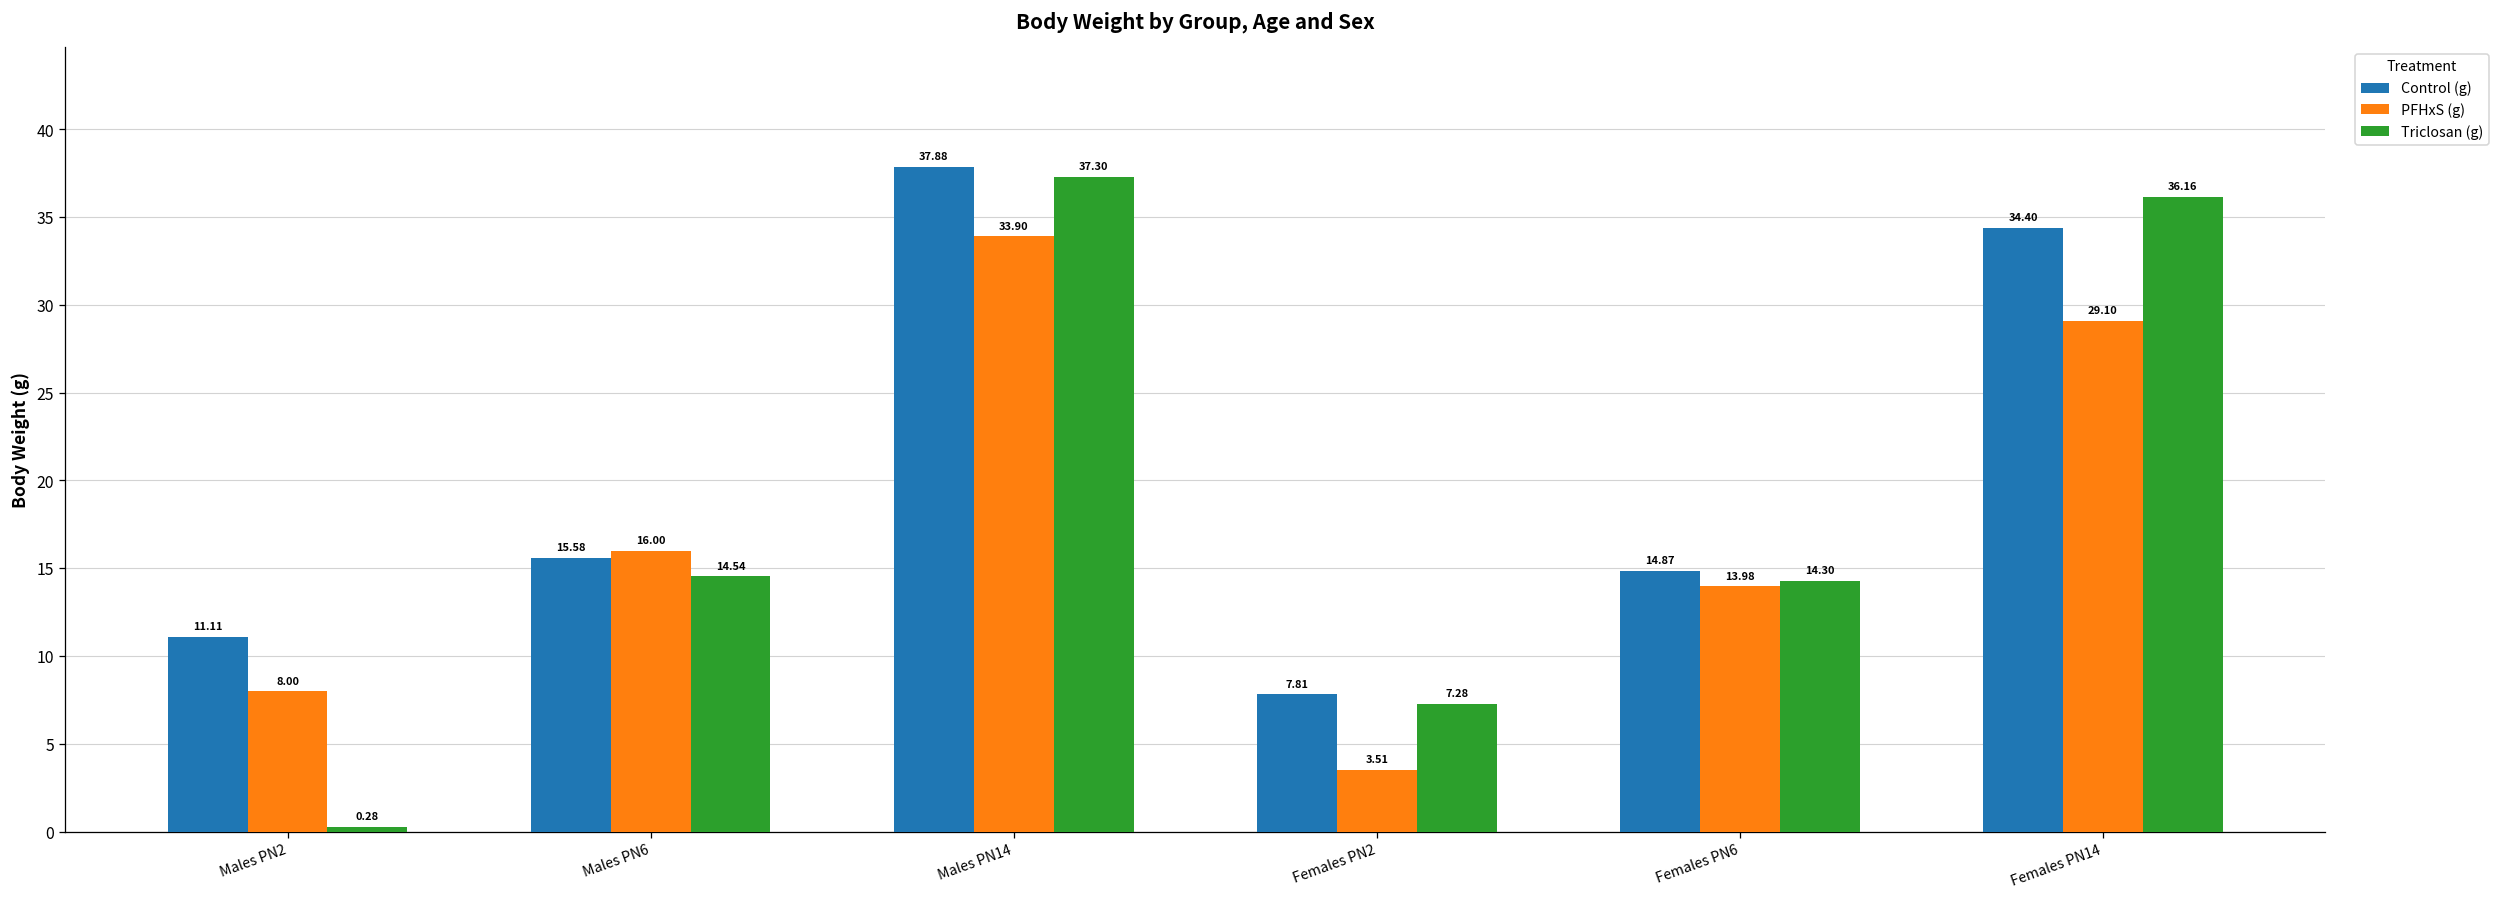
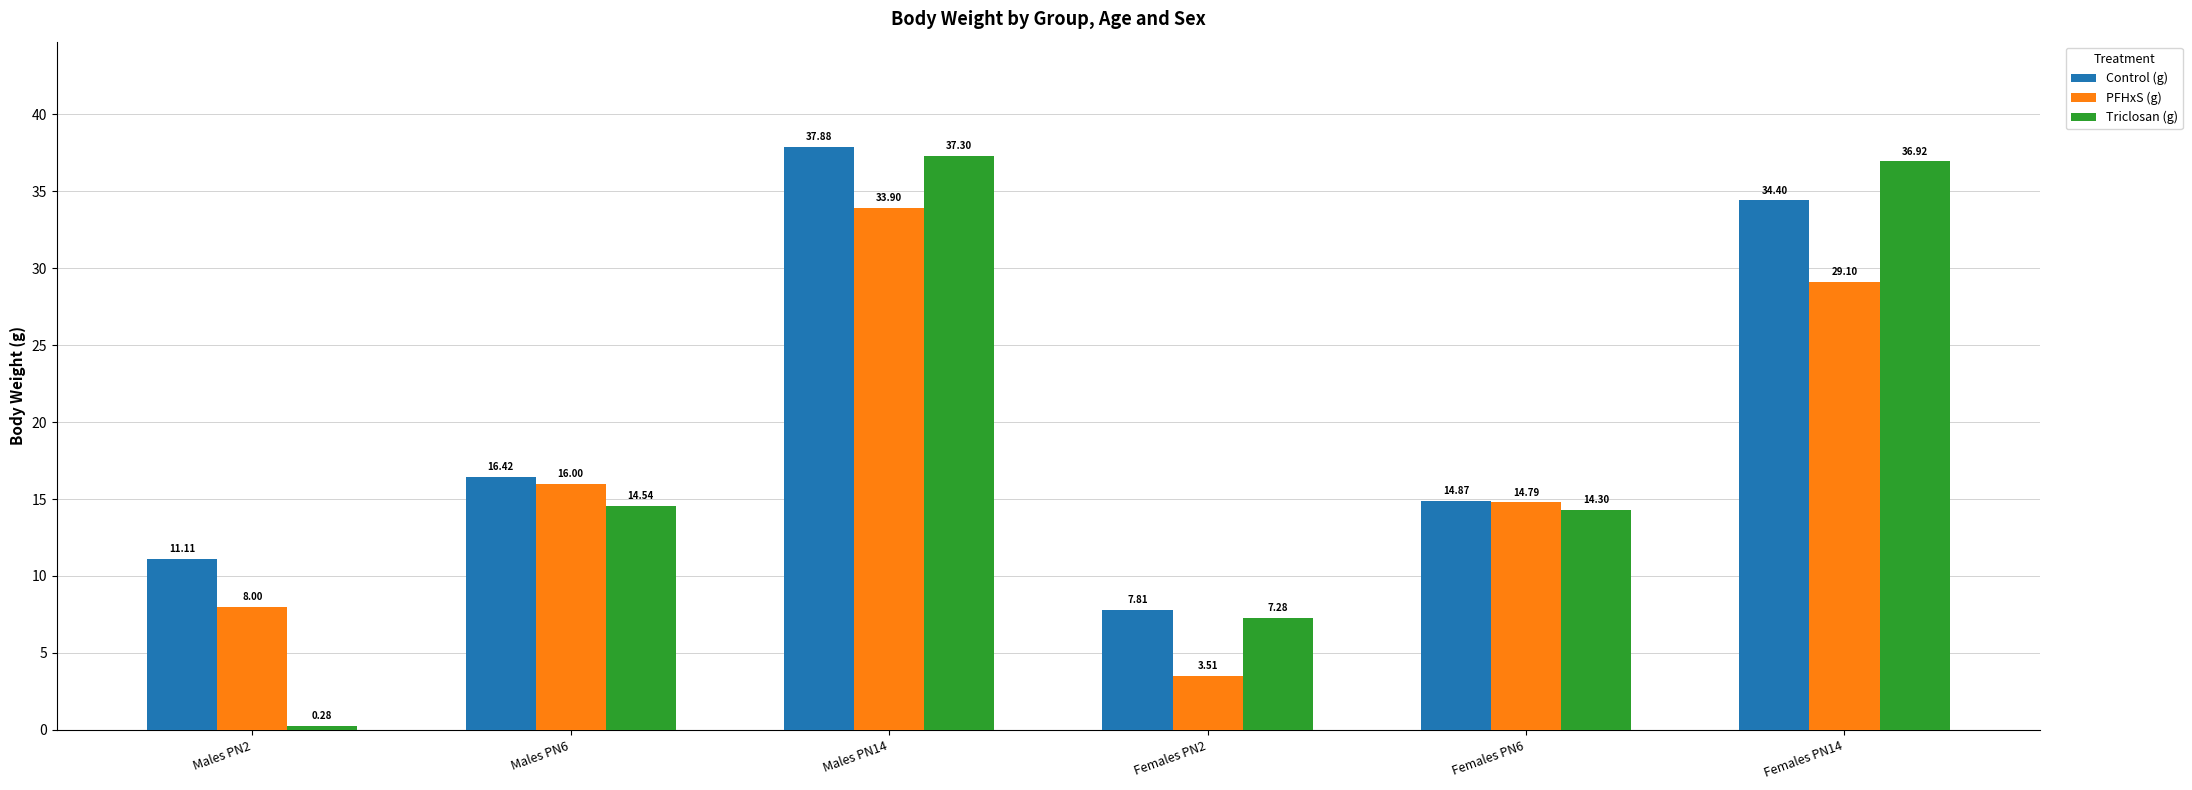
Control (g), Males PN6: 15.58 -> 16.42
PFHxS (g), Females PN6: 13.98 -> 14.79
Triclosan (g), Females PN14: 36.16 -> 36.92
